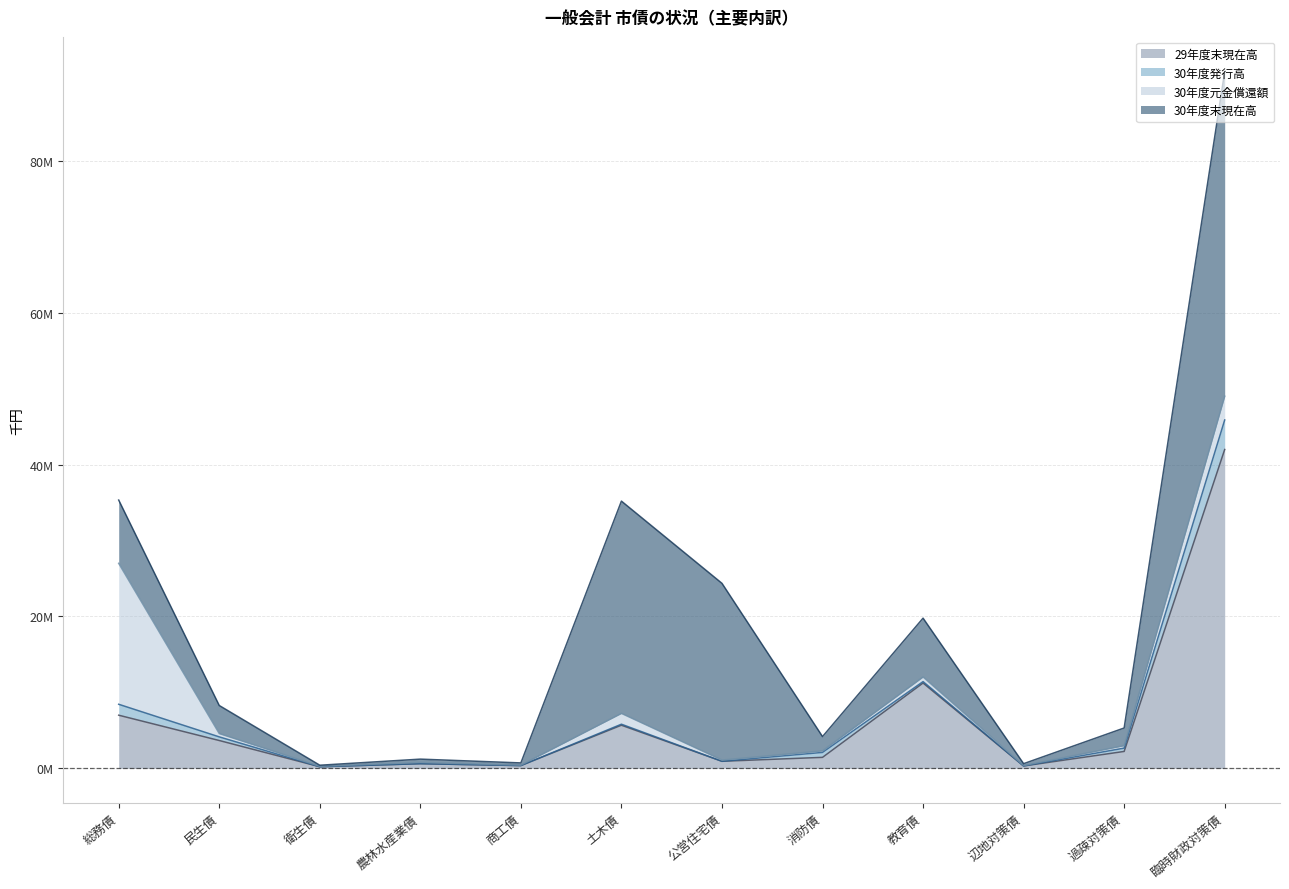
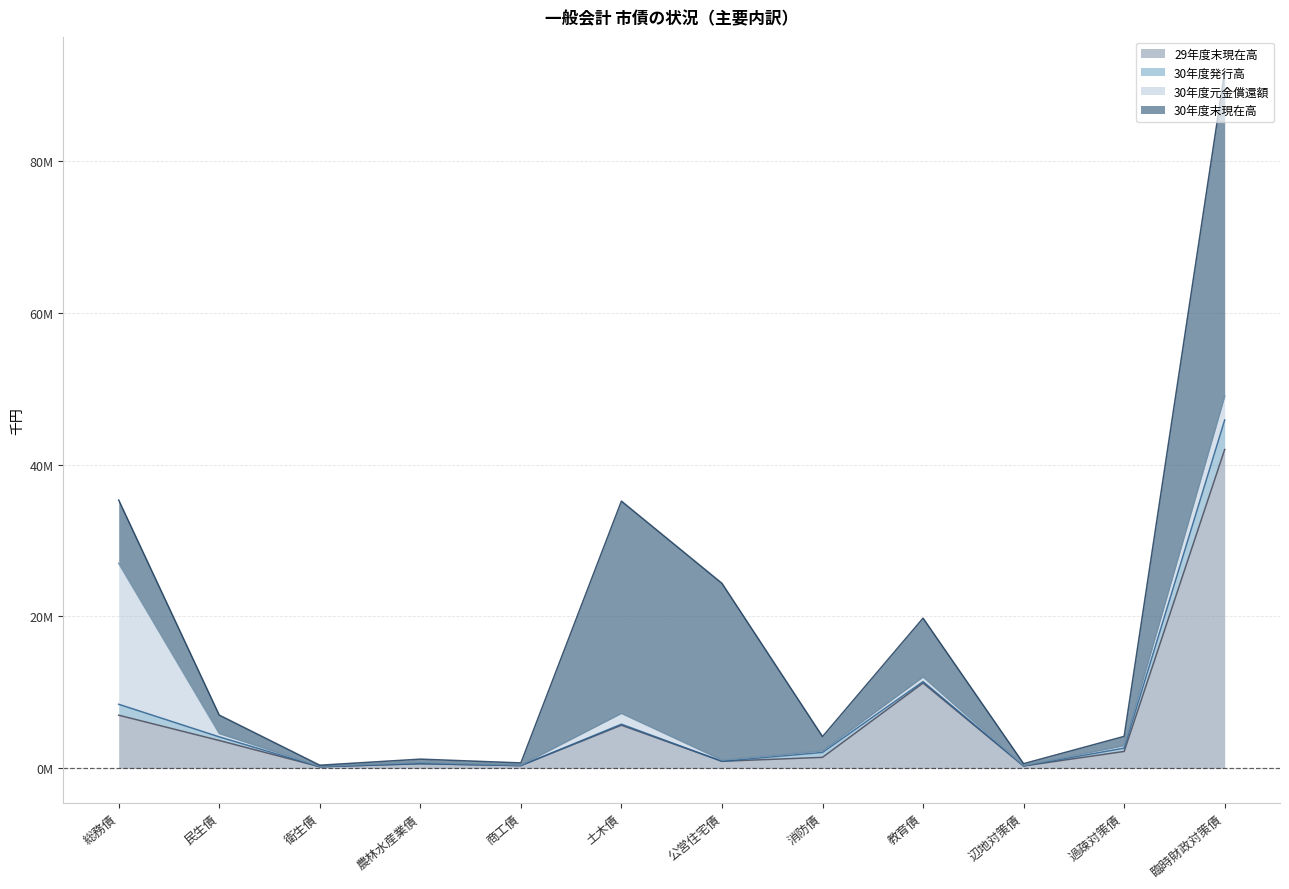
30年度末現在高, 民生債: 4000000 -> 2000000
30年度末現在高, 過疎対策債: 2000000 -> 1000000
